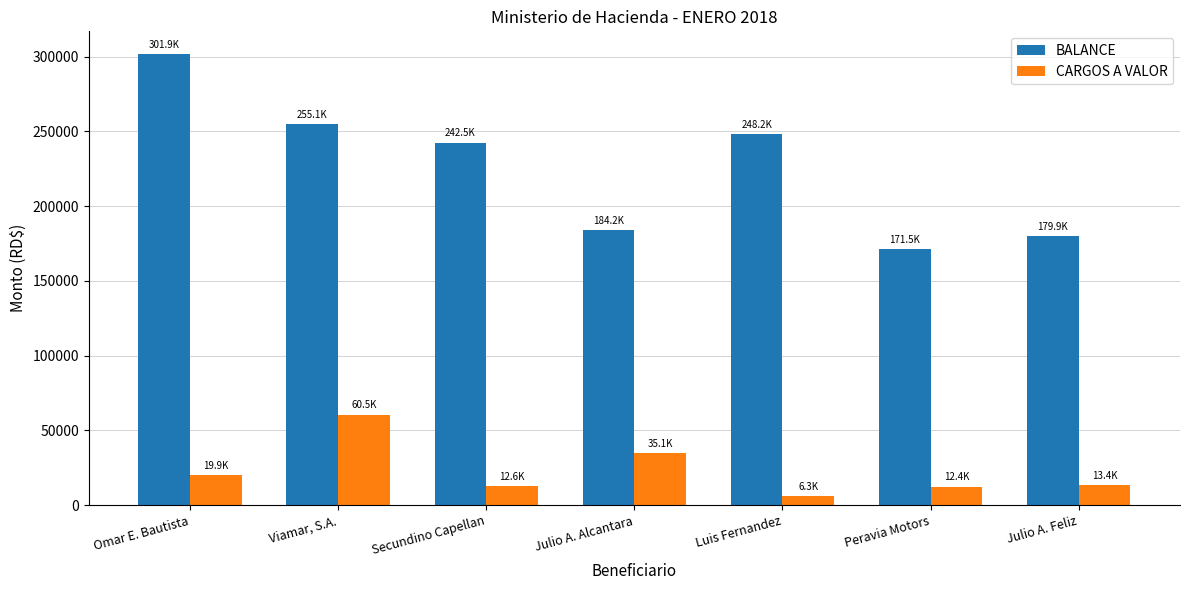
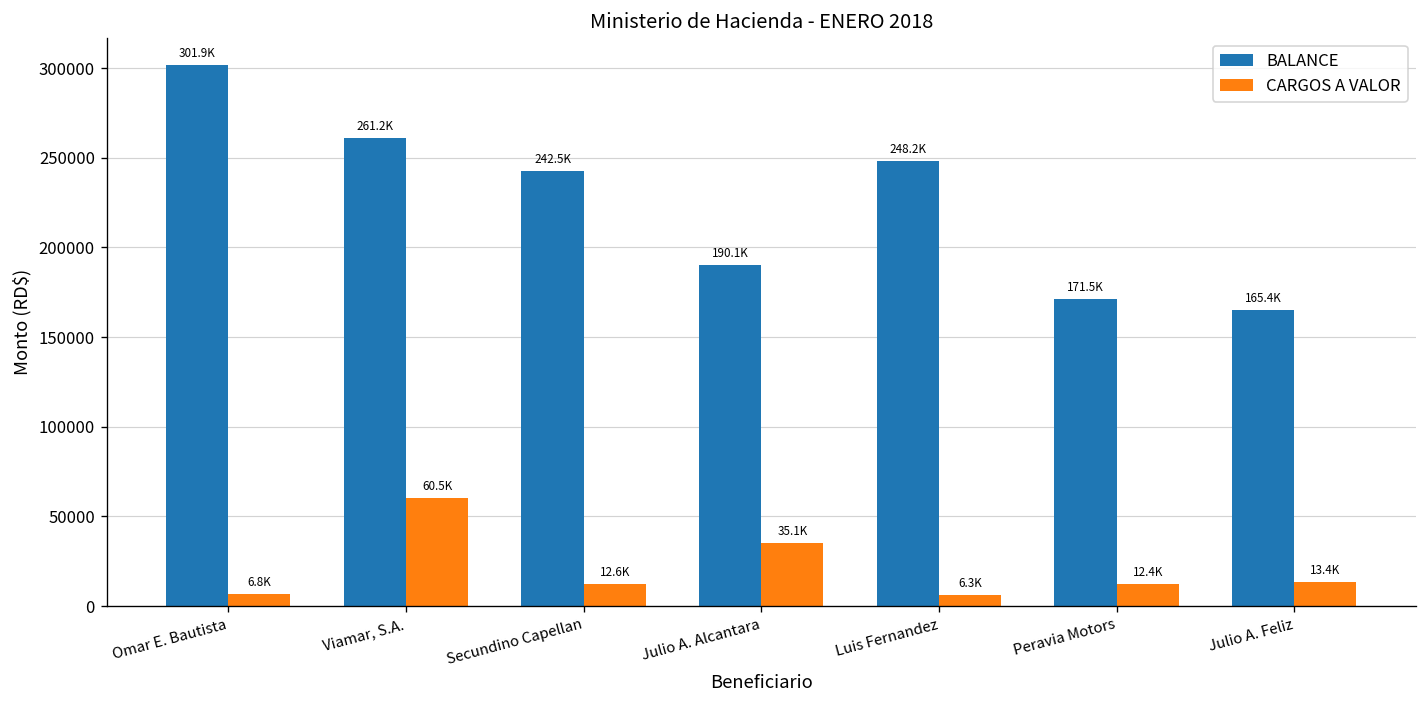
CARGOS A VALOR, Omar E. Bautista: 19.9K -> 6.8K
BALANCE, Viamar, S.A.: 255.1K -> 261.2K
BALANCE, Julio A. Alcantara: 184.2K -> 190.1K
BALANCE, Julio A. Feliz: 179.9K -> 165.4K
